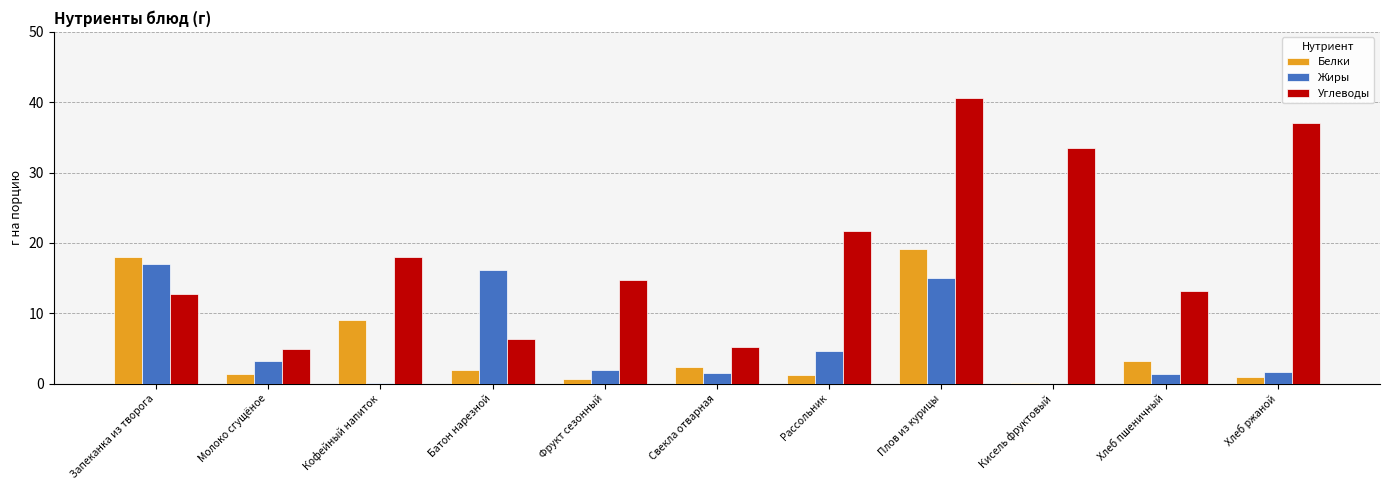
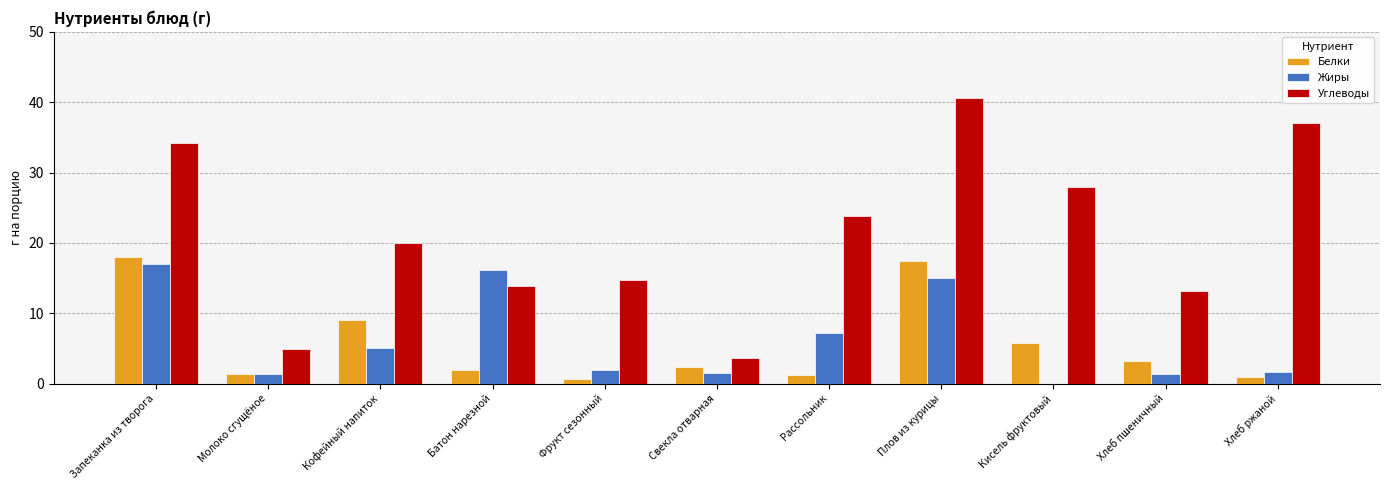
Углеводы, Запеканка из творога: 13 -> 34
Жиры, Молоко сгущёное: 3 -> 1
Жиры, Кофейный напиток: 0 -> 5
Углеводы, Кофейный напиток: 18 -> 20
Углеводы, Батон нарезной: 6 -> 14
Углеводы, Свекла отварная: 5 -> 4
Жиры, Рассольник: 5 -> 7
Углеводы, Рассольник: 22 -> 24
Белки, Плов из курицы: 19 -> 17
Белки, Кисель фруктовый: 0 -> 6
Углеводы, Кисель фруктовый: 34 -> 28
